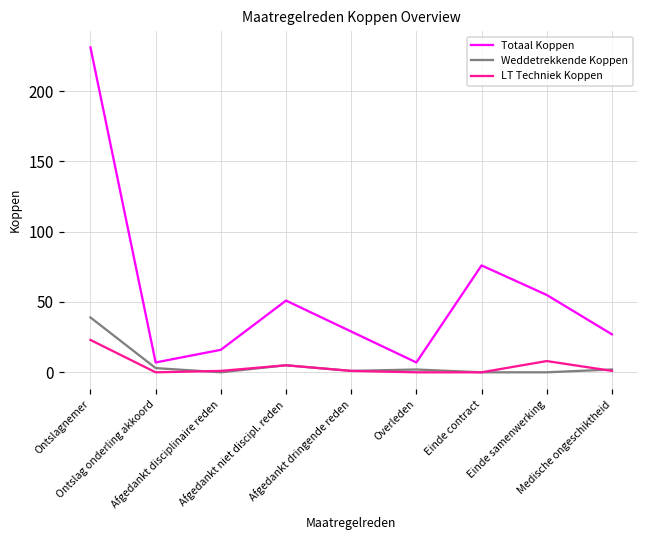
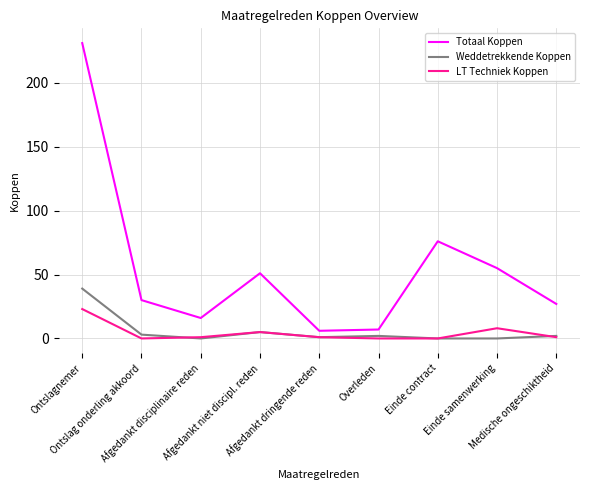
Totaal Koppen, Ontslag onderling akkoord: 7 -> 30
Totaal Koppen, Afgedankt dringende reden: 29 -> 6
